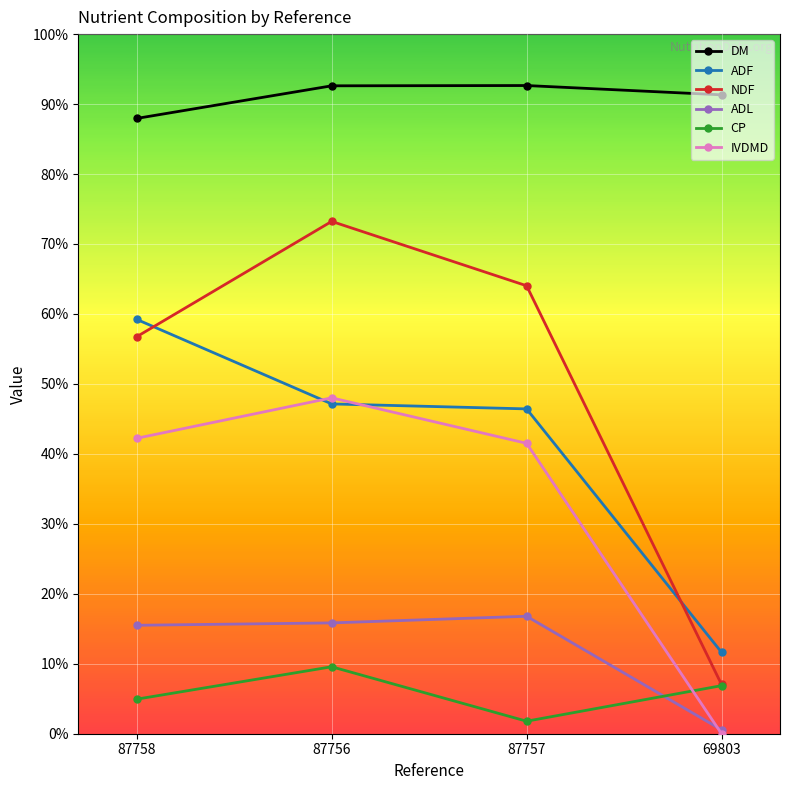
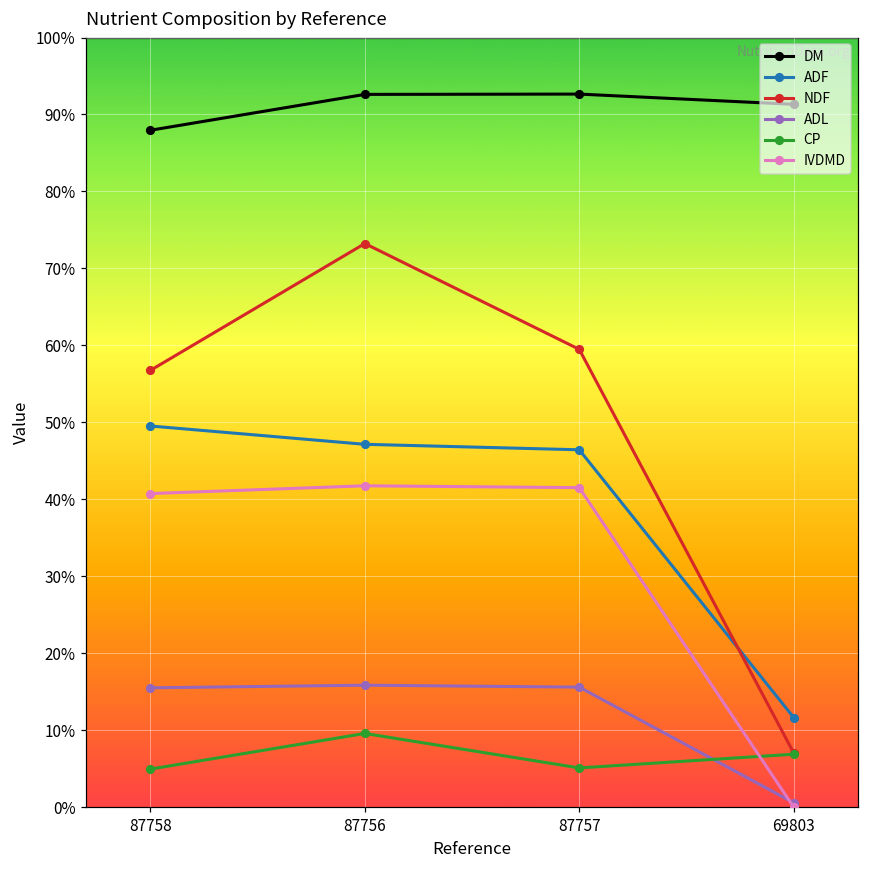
ADF, 87758: 59% -> 50%
IVDMD, 87758: 42% -> 41%
IVDMD, 87756: 48% -> 42%
NDF, 87757: 64% -> 59%
ADL, 87757: 17% -> 16%
CP, 87757: 2% -> 5%
